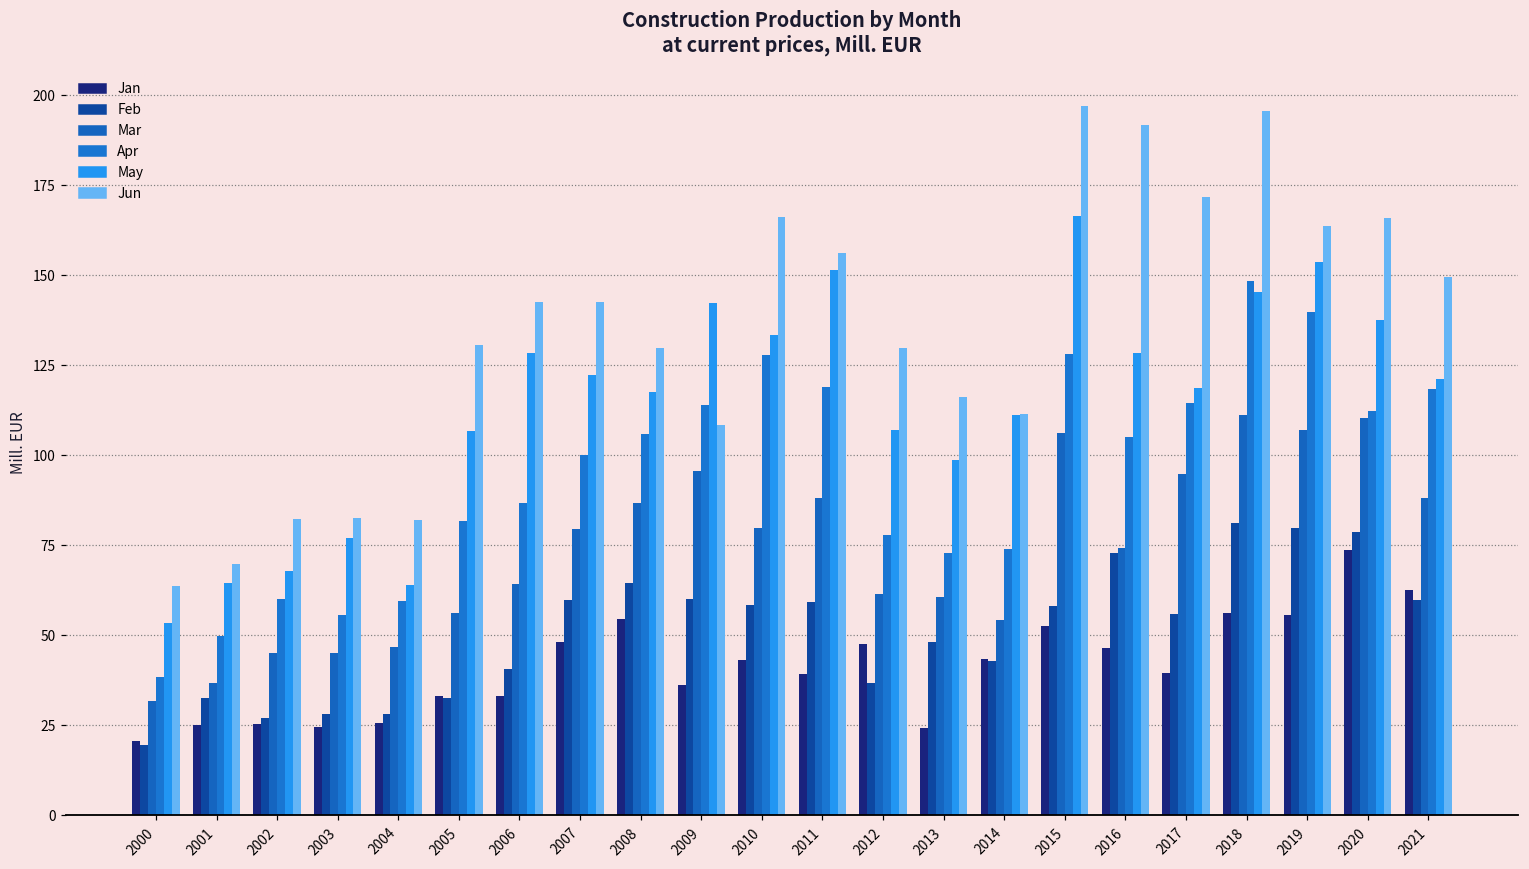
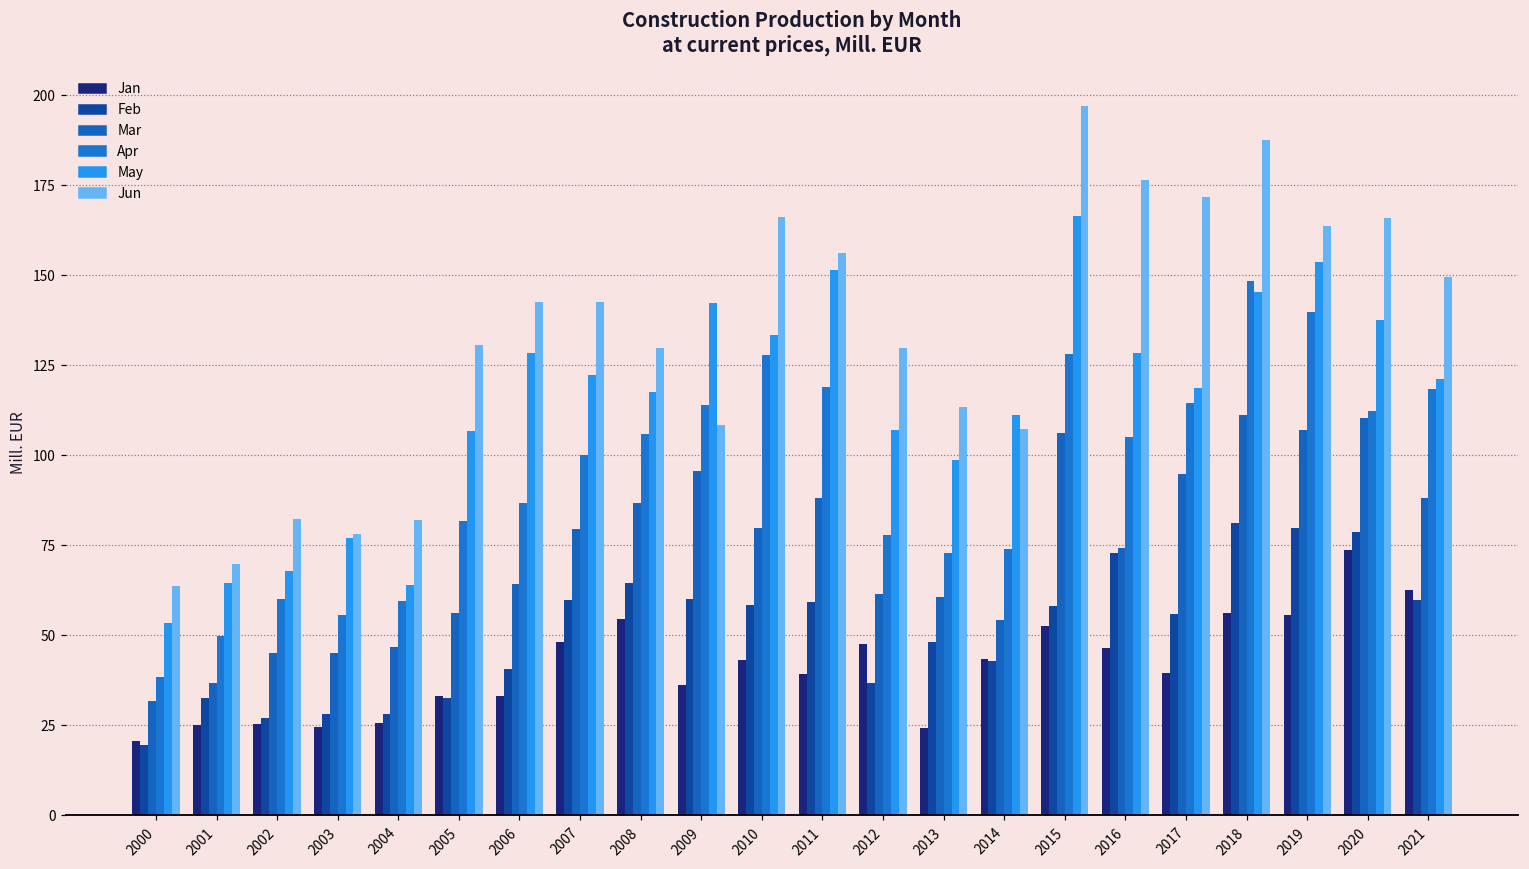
Jun, 2003: 83 -> 78
Jun, 2013: 116 -> 113
Jun, 2014: 112 -> 107
Jun, 2016: 192 -> 176
Jun, 2018: 196 -> 188
